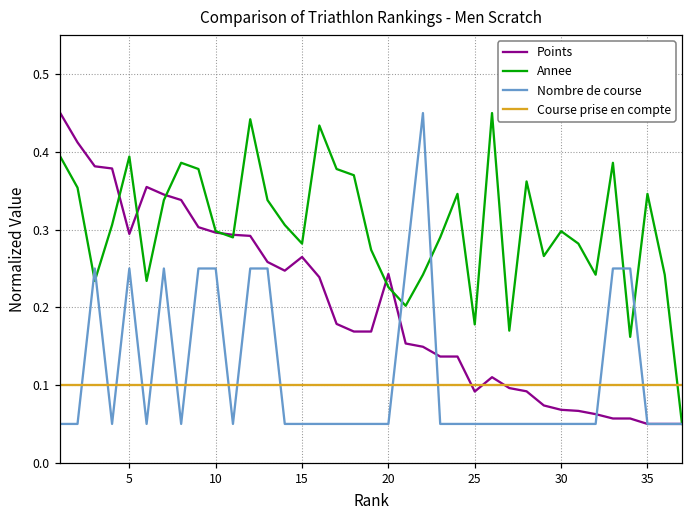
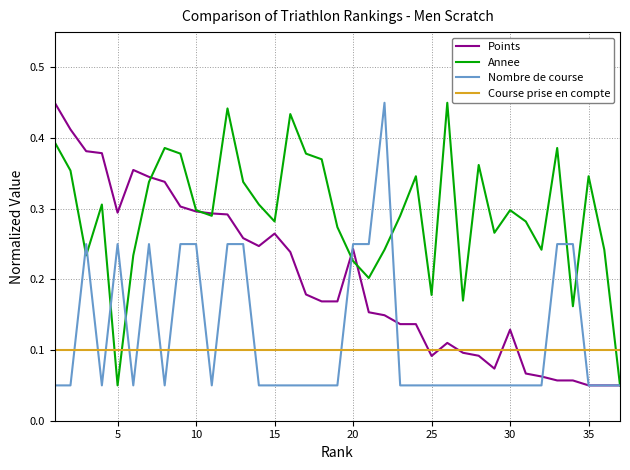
Annee, 5: 0.39 -> 0.05
Nombre de course, 20: 0.05 -> 0.25
Points, 30: 0.07 -> 0.13
